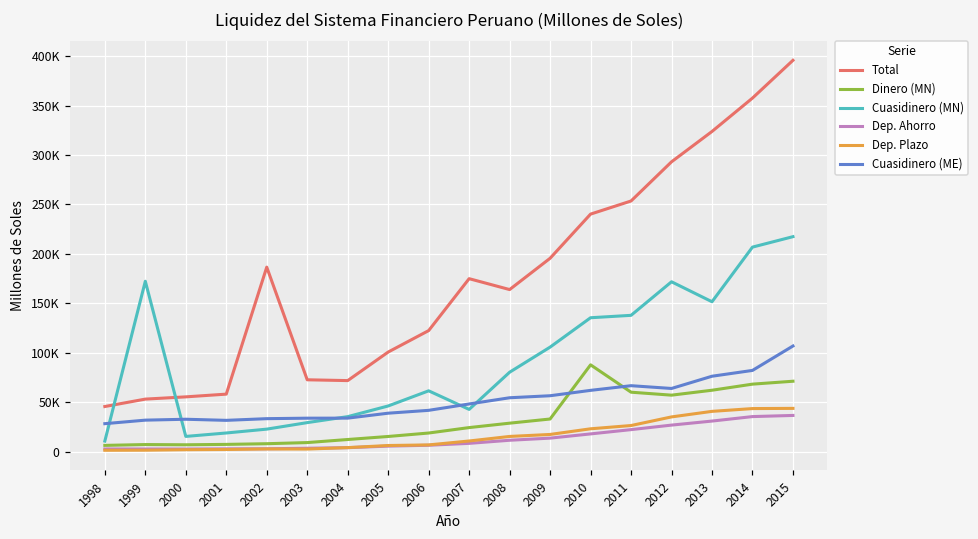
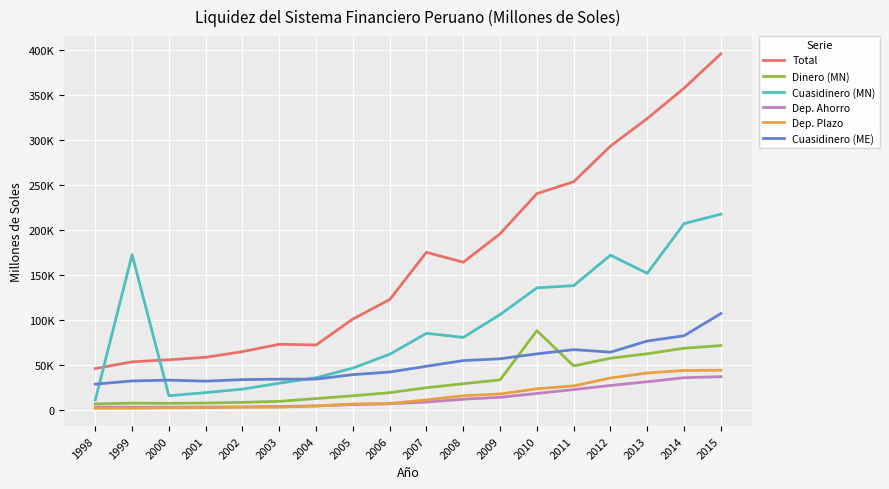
Total, 2002: 190000 -> 60000
Cuasidinero (MN), 2007: 40000 -> 80000
Dinero (MN), 2011: 60000 -> 50000
